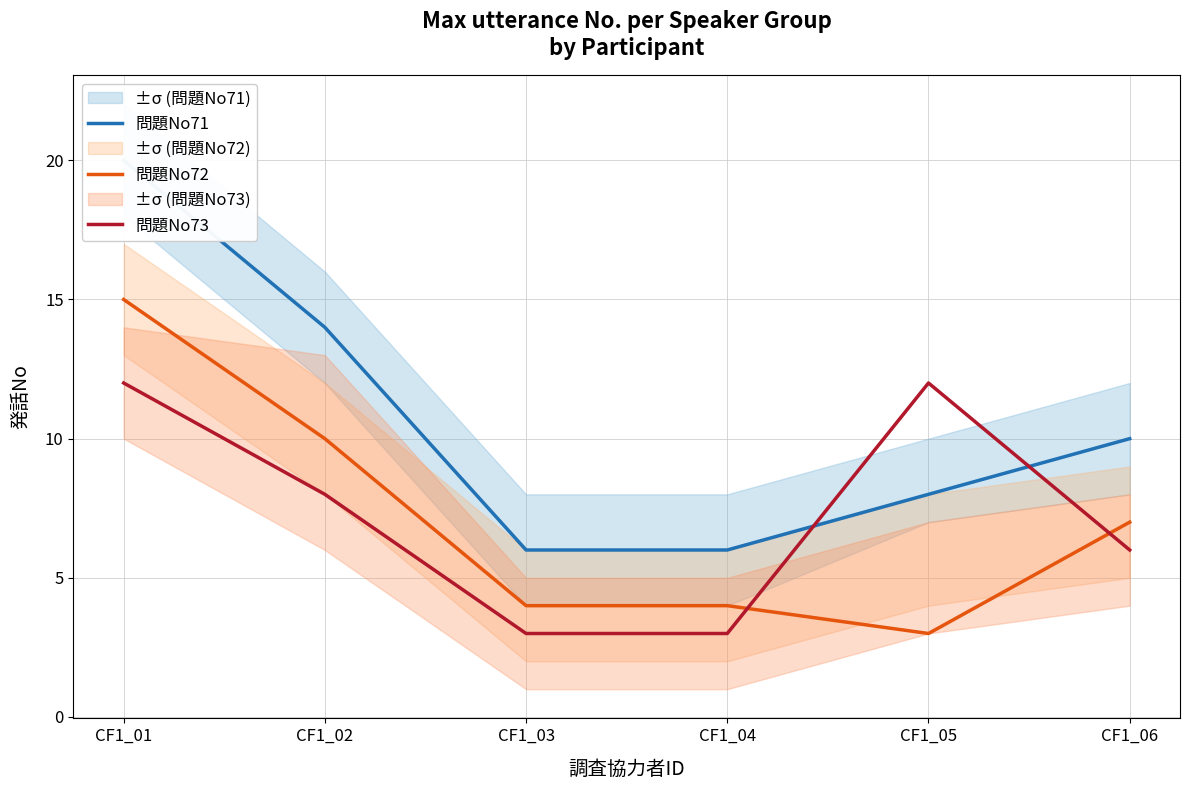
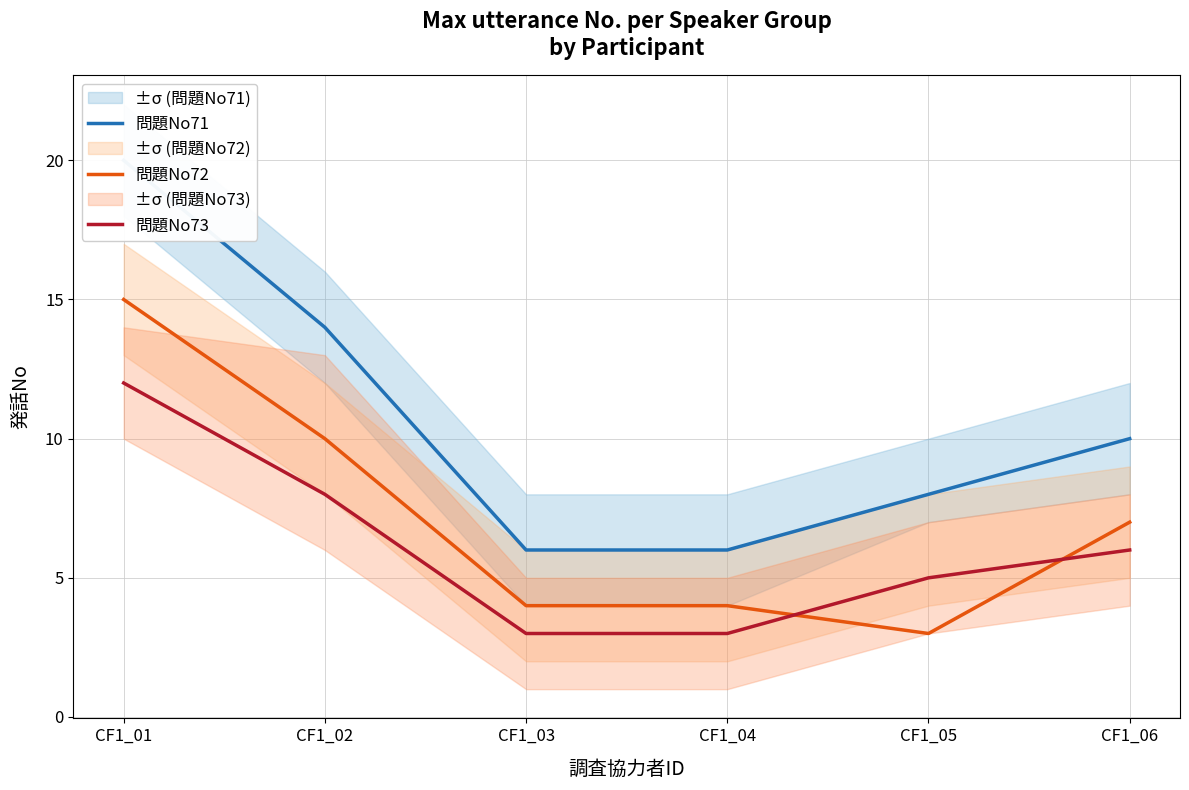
問題No73, CF1_05: 12 -> 5
